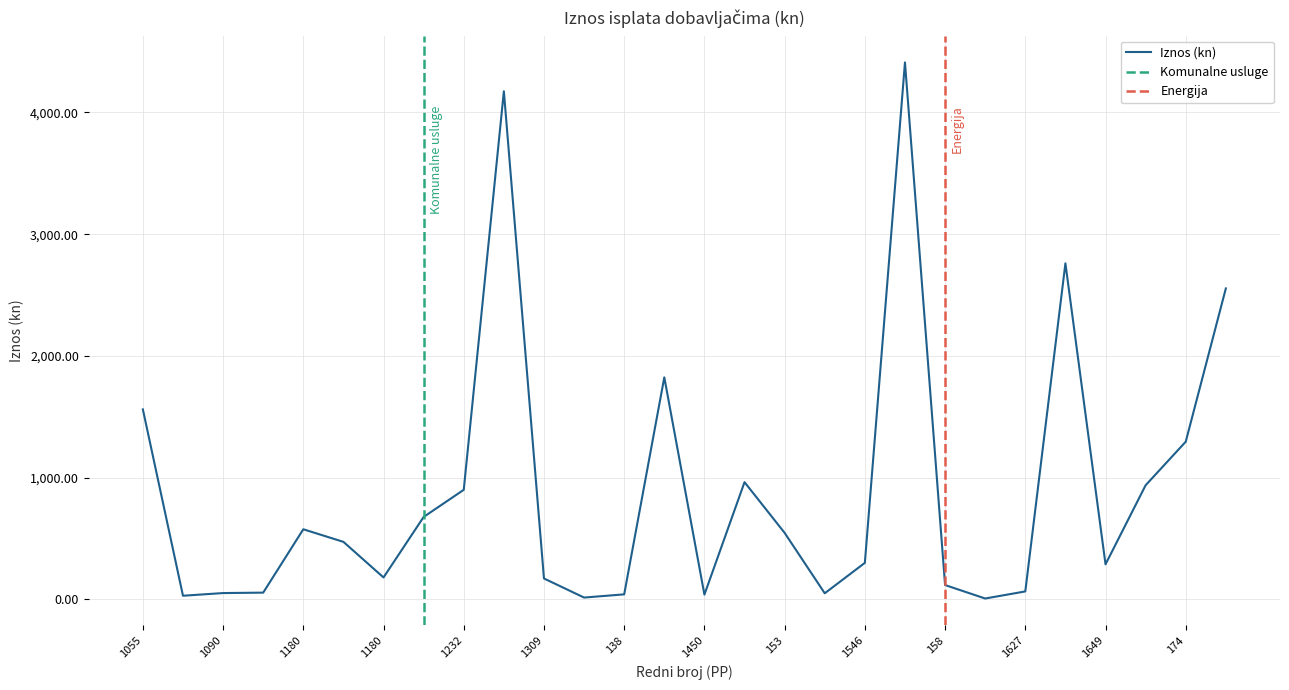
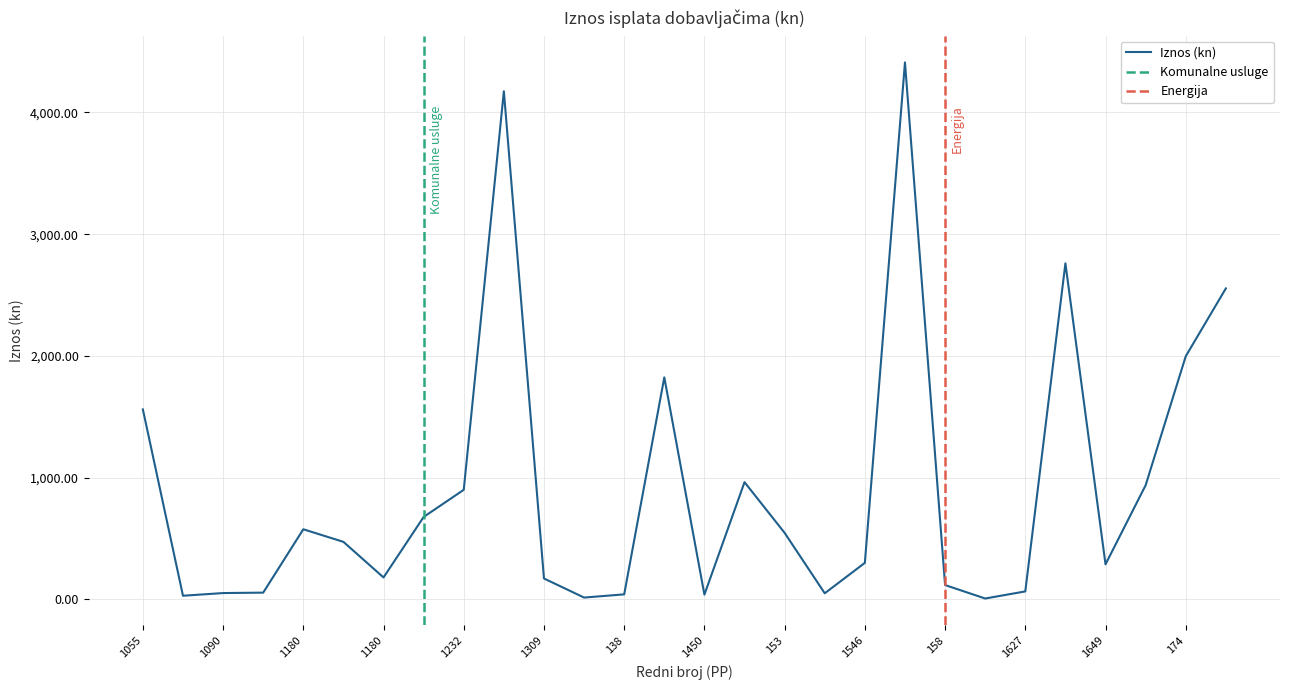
174: 1,300 -> 2,000
